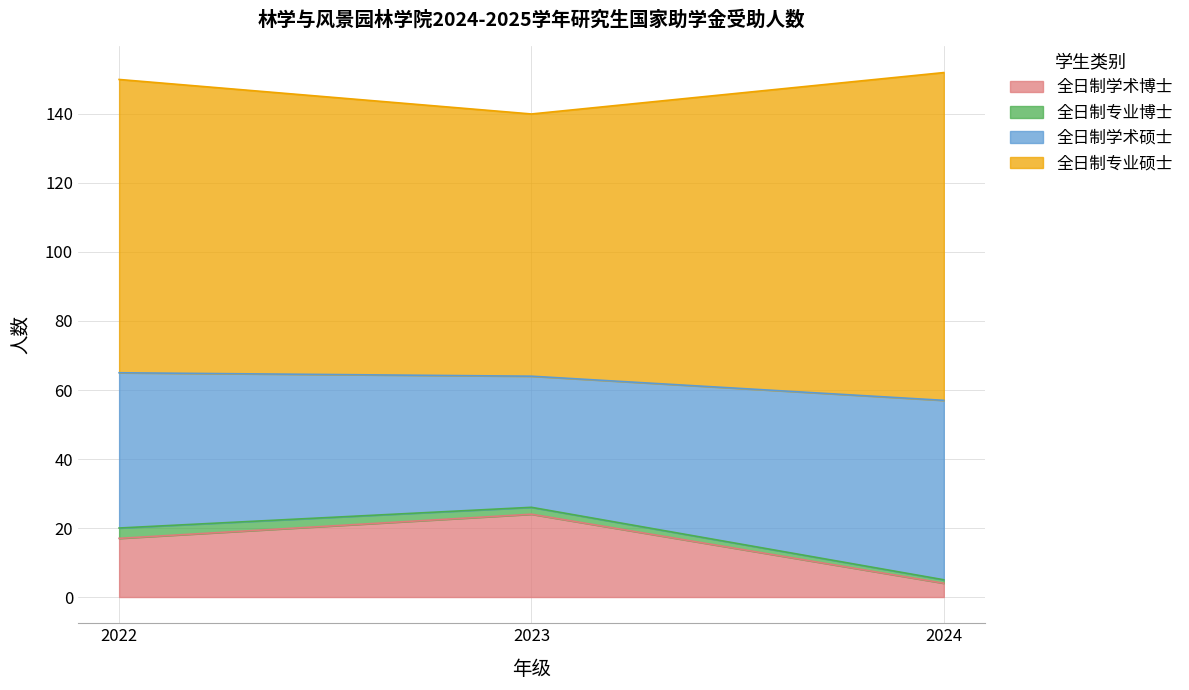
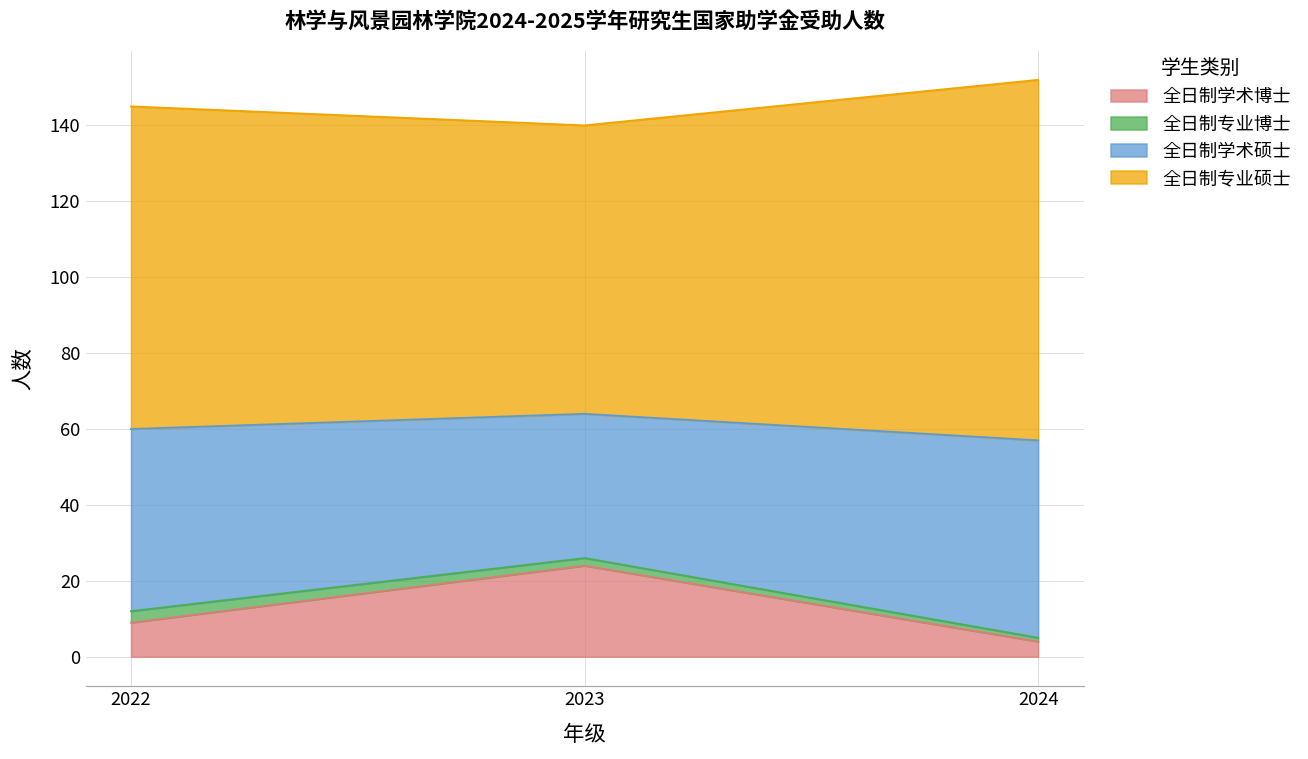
全日制学术博士, 2022: 17 -> 9
全日制学术硕士, 2022: 45 -> 48
